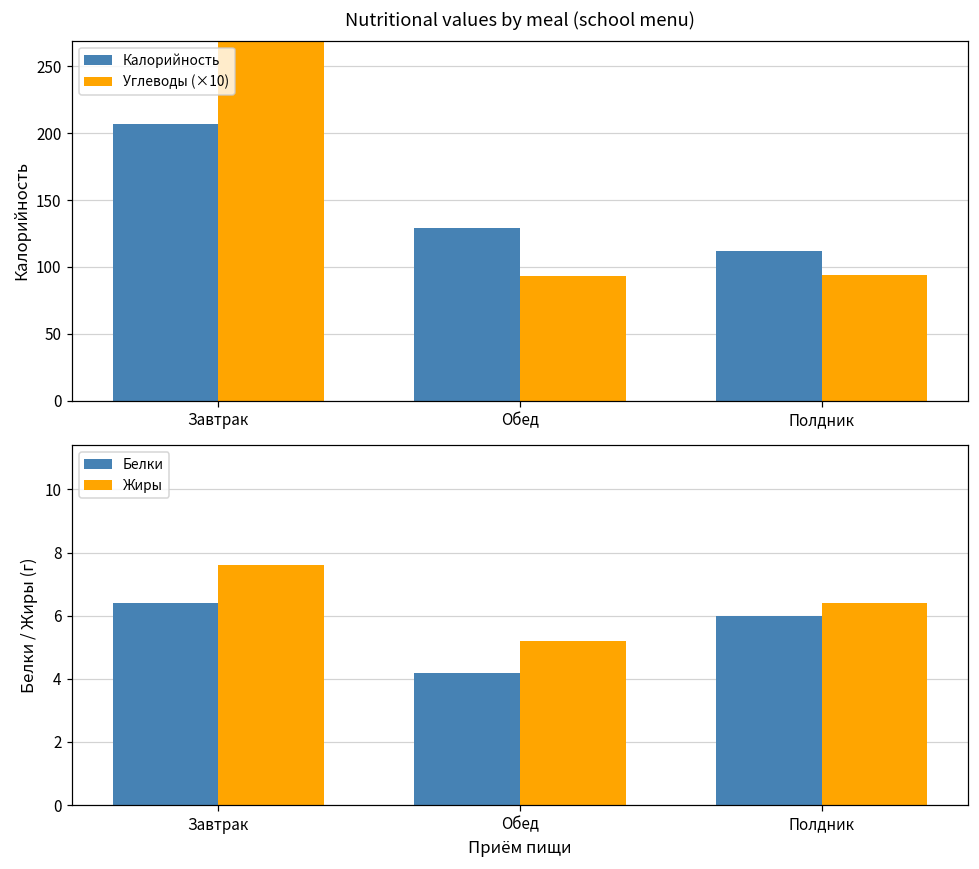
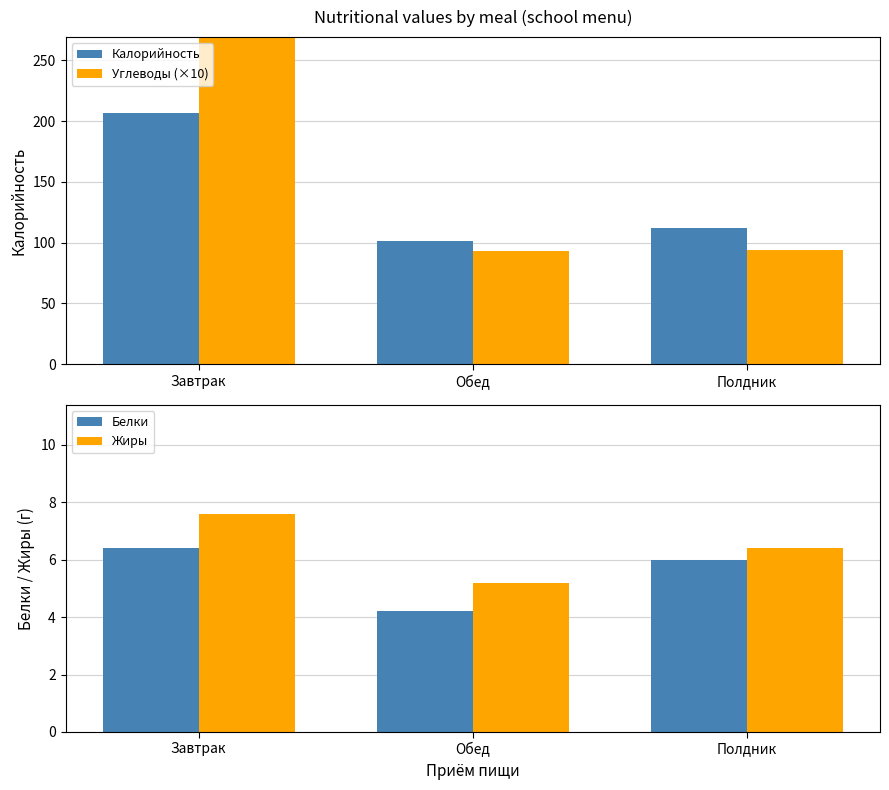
Nutritional values by meal (school menu), Калорийность, Обед: 129 -> 101
